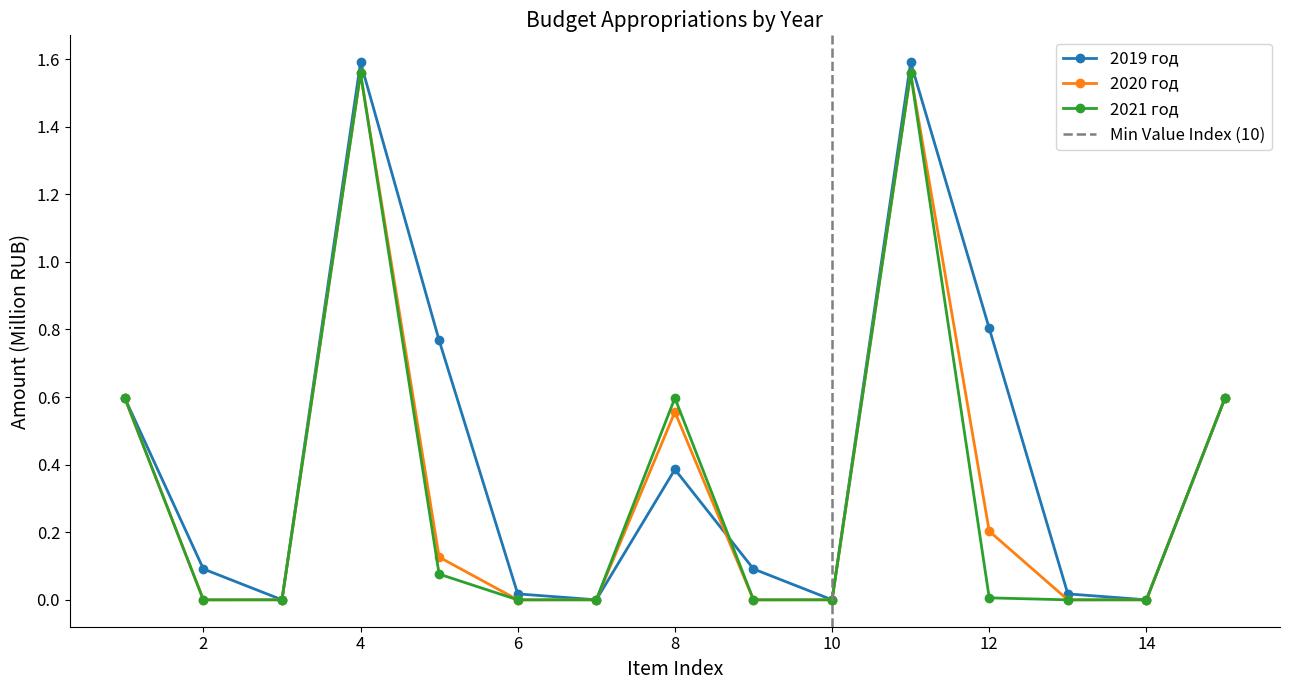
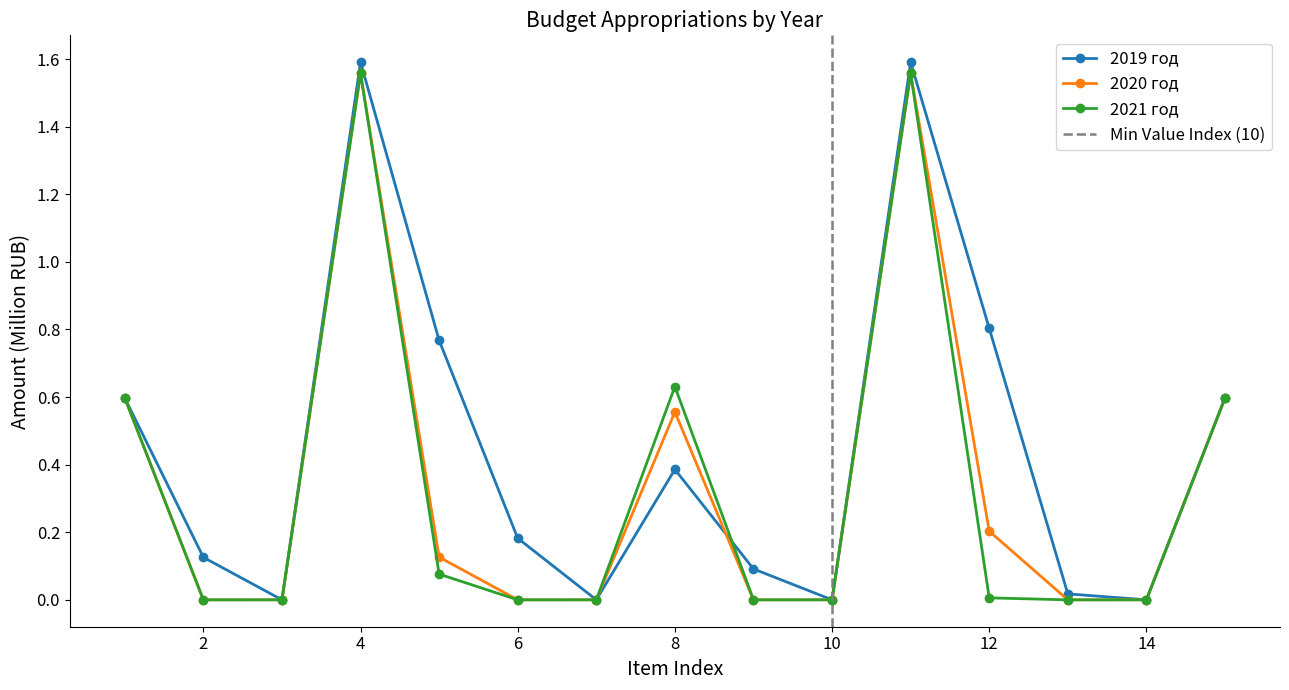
2019 год, 2: 0.09 -> 0.13
2019 год, 6: 0.02 -> 0.18
2021 год, 8: 0.60 -> 0.63
